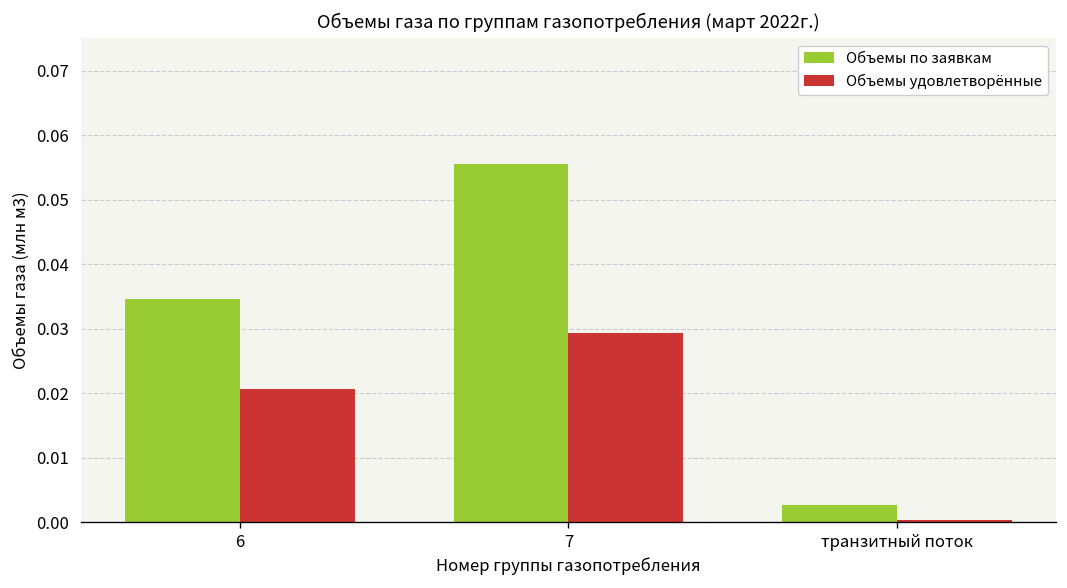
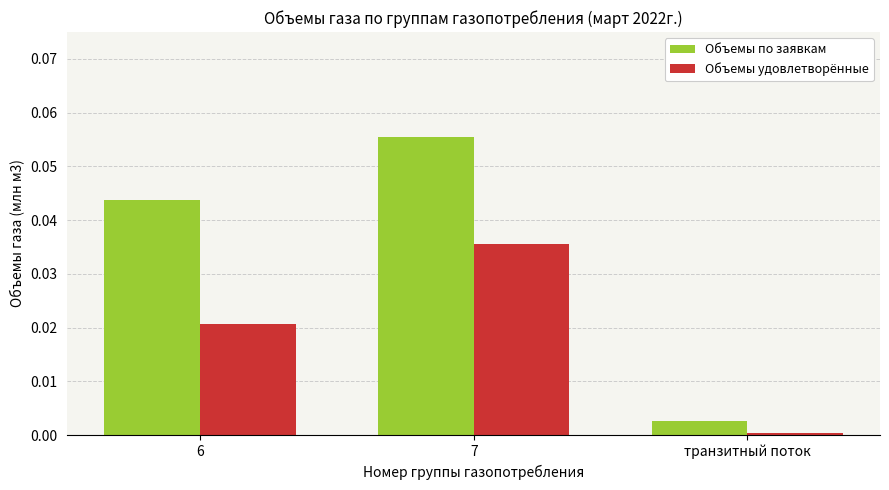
Объемы по заявкам, 6: 0.035 -> 0.044
Объемы удовлетворённые, 7: 0.029 -> 0.036
